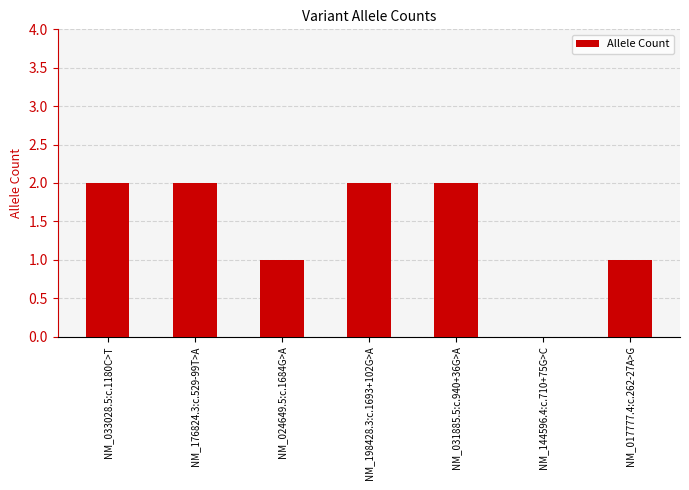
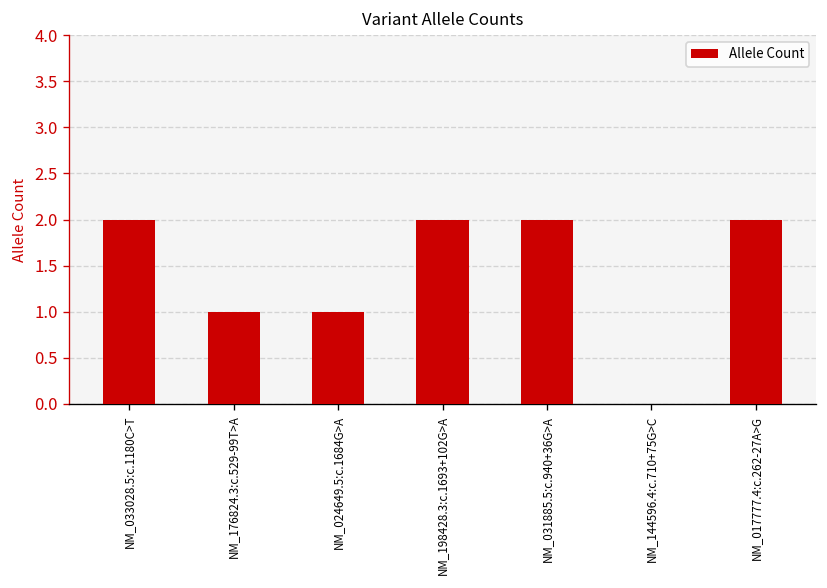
NM_176824.3:c.529-99T>A: 2 -> 1
NM_017777.4:c.262-27A>G: 1 -> 2
